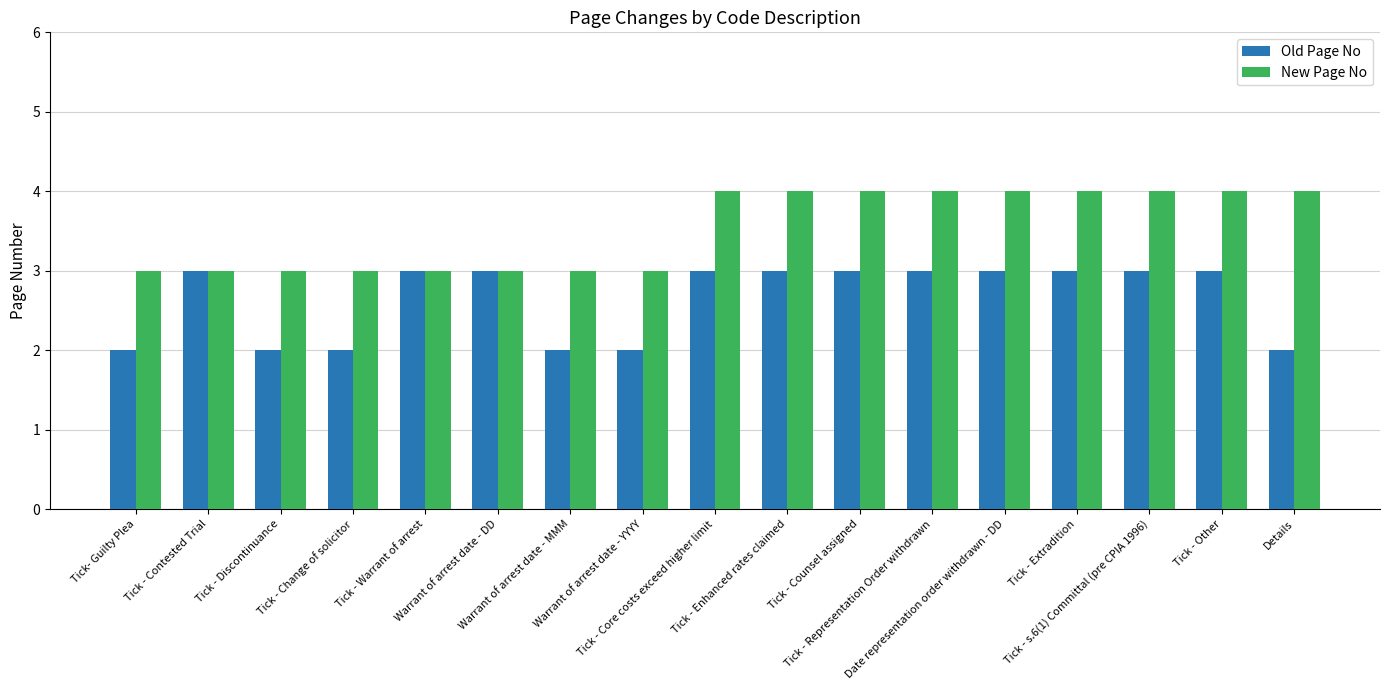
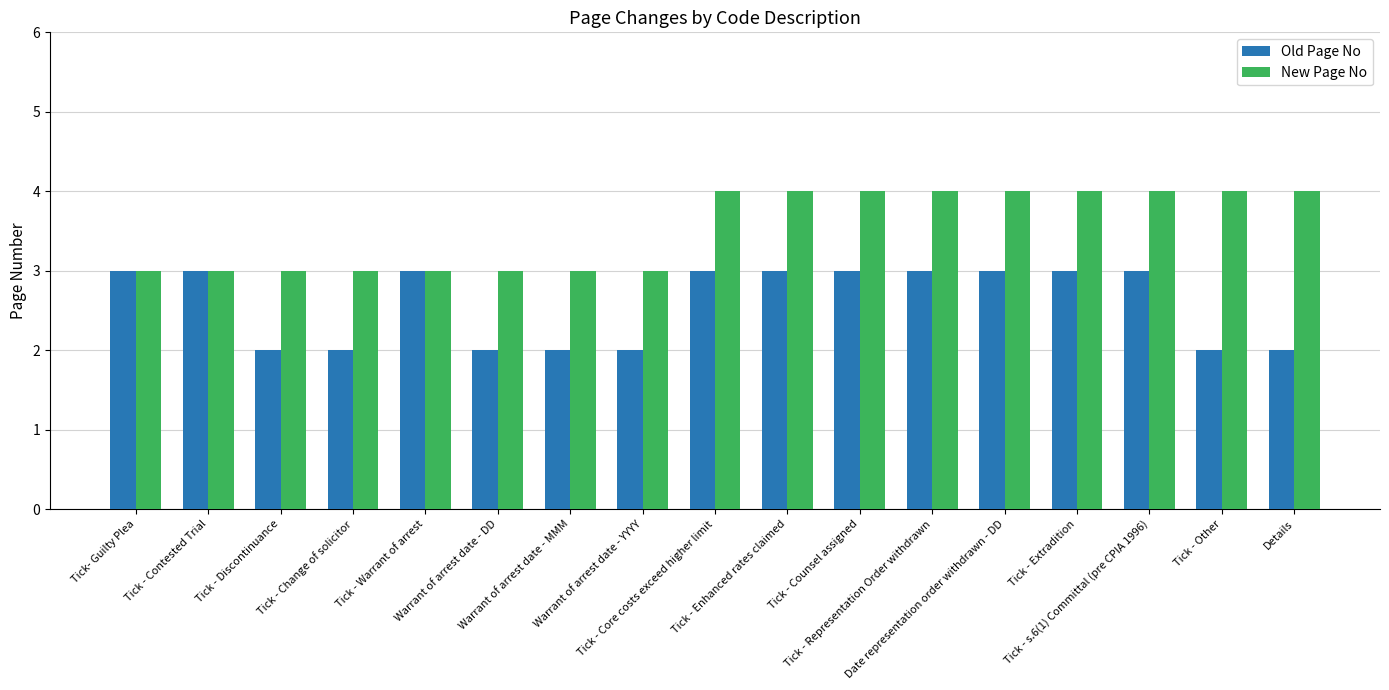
Old Page No, Tick- Guilty Plea: 2 -> 3
Old Page No, Warrant of arrest date - DD: 3 -> 2
Old Page No, Tick - Other: 3 -> 2
